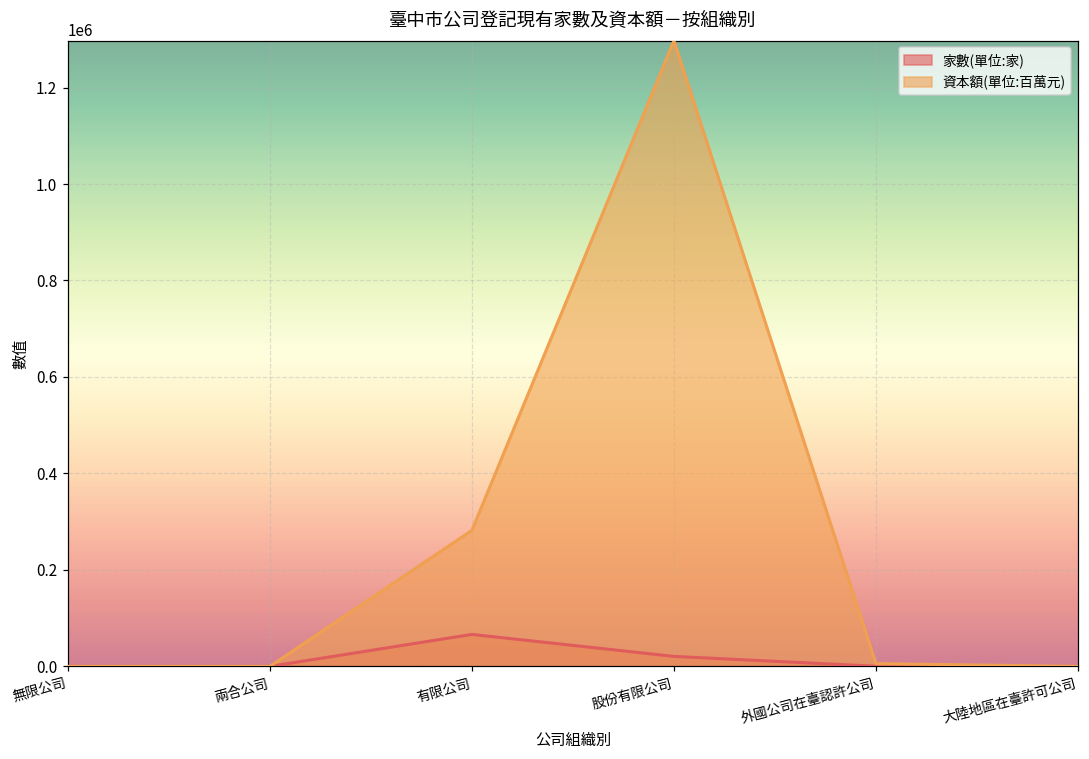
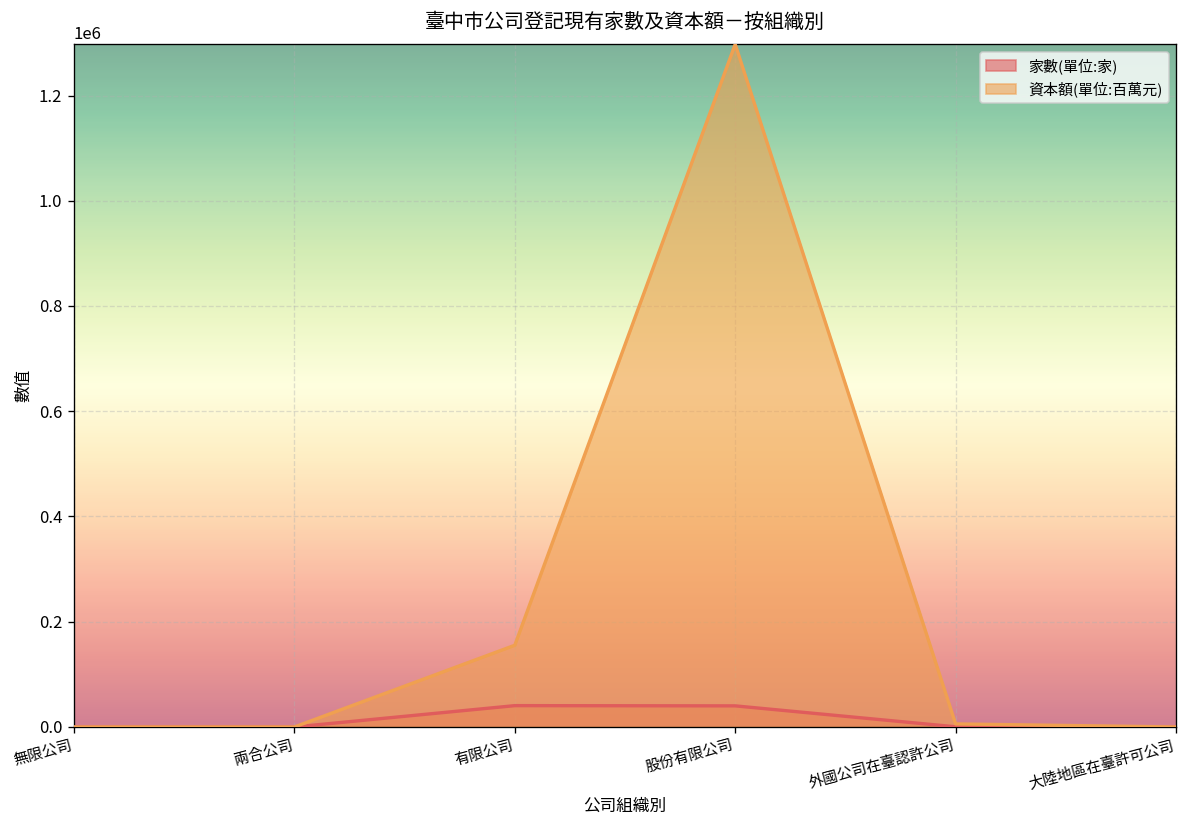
家數(單位:家), 有限公司: 70000 -> 40000
資本額(單位:百萬元), 有限公司: 280000 -> 160000
家數(單位:家), 股份有限公司: 20000 -> 40000
